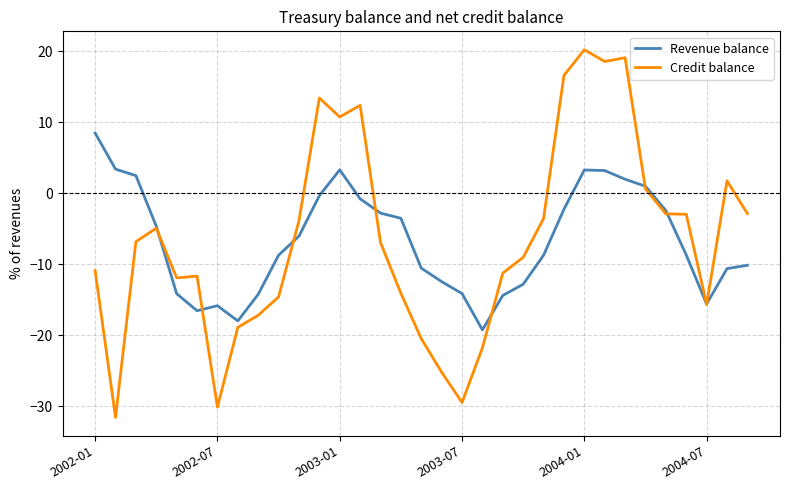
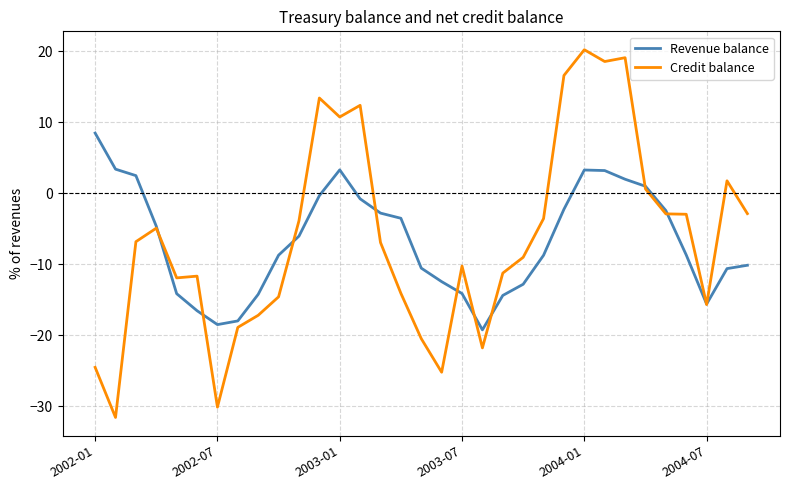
Credit balance, 2002-01: -11 -> -25
Revenue balance, 2002-07: -16 -> -19
Credit balance, 2003-07: -29 -> -10
